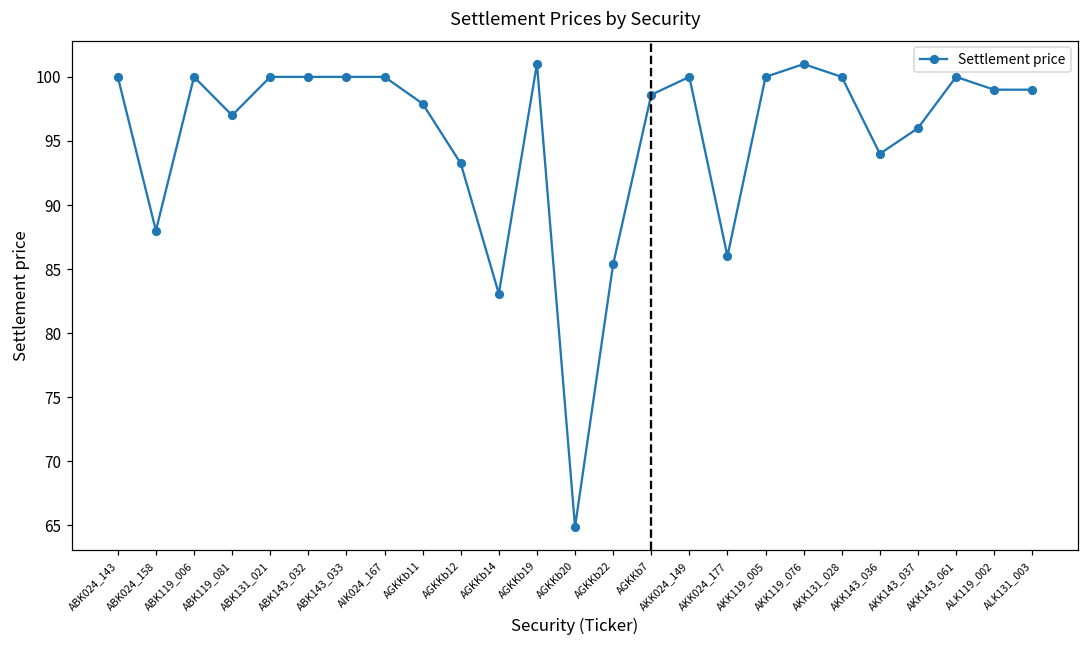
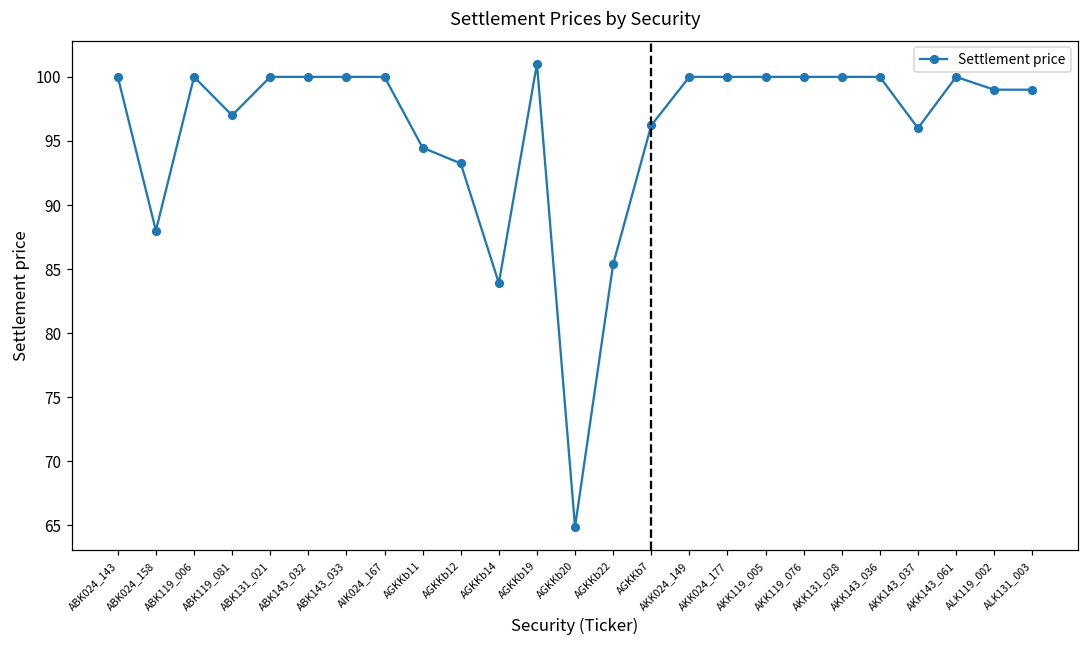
AGKKb11: 97.9 -> 94.5
AGKKb14: 83.1 -> 83.9
AGKKb7: 98.6 -> 96.2
AKK024_177: 86 -> 100
AKK119_076: 101 -> 100
AKK143_036: 94 -> 100
